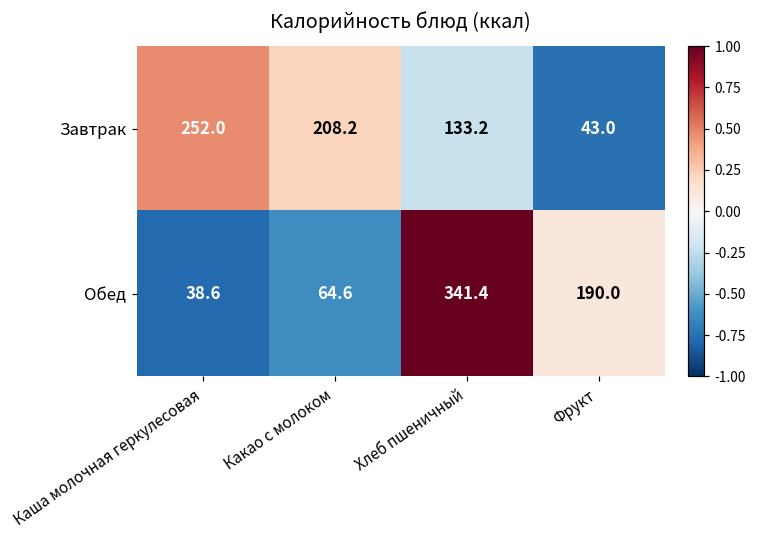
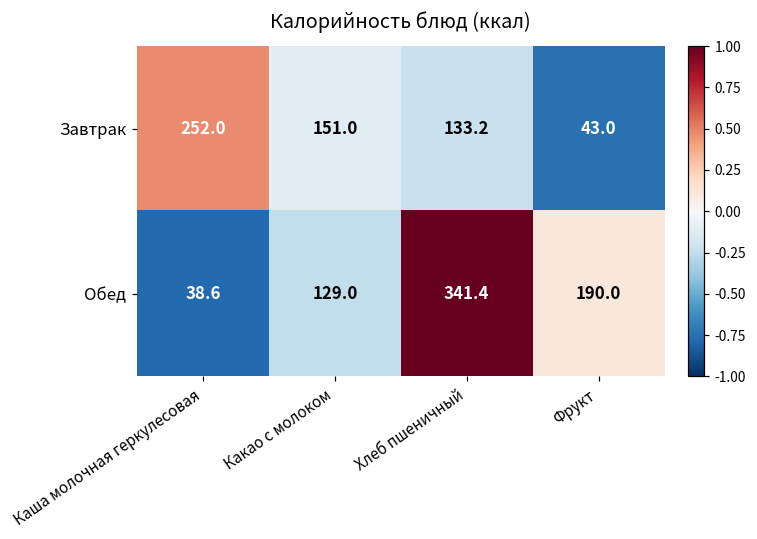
Завтрак, Какао с молоком: 208.2 -> 151.0
Обед, Какао с молоком: 64.6 -> 129.0
